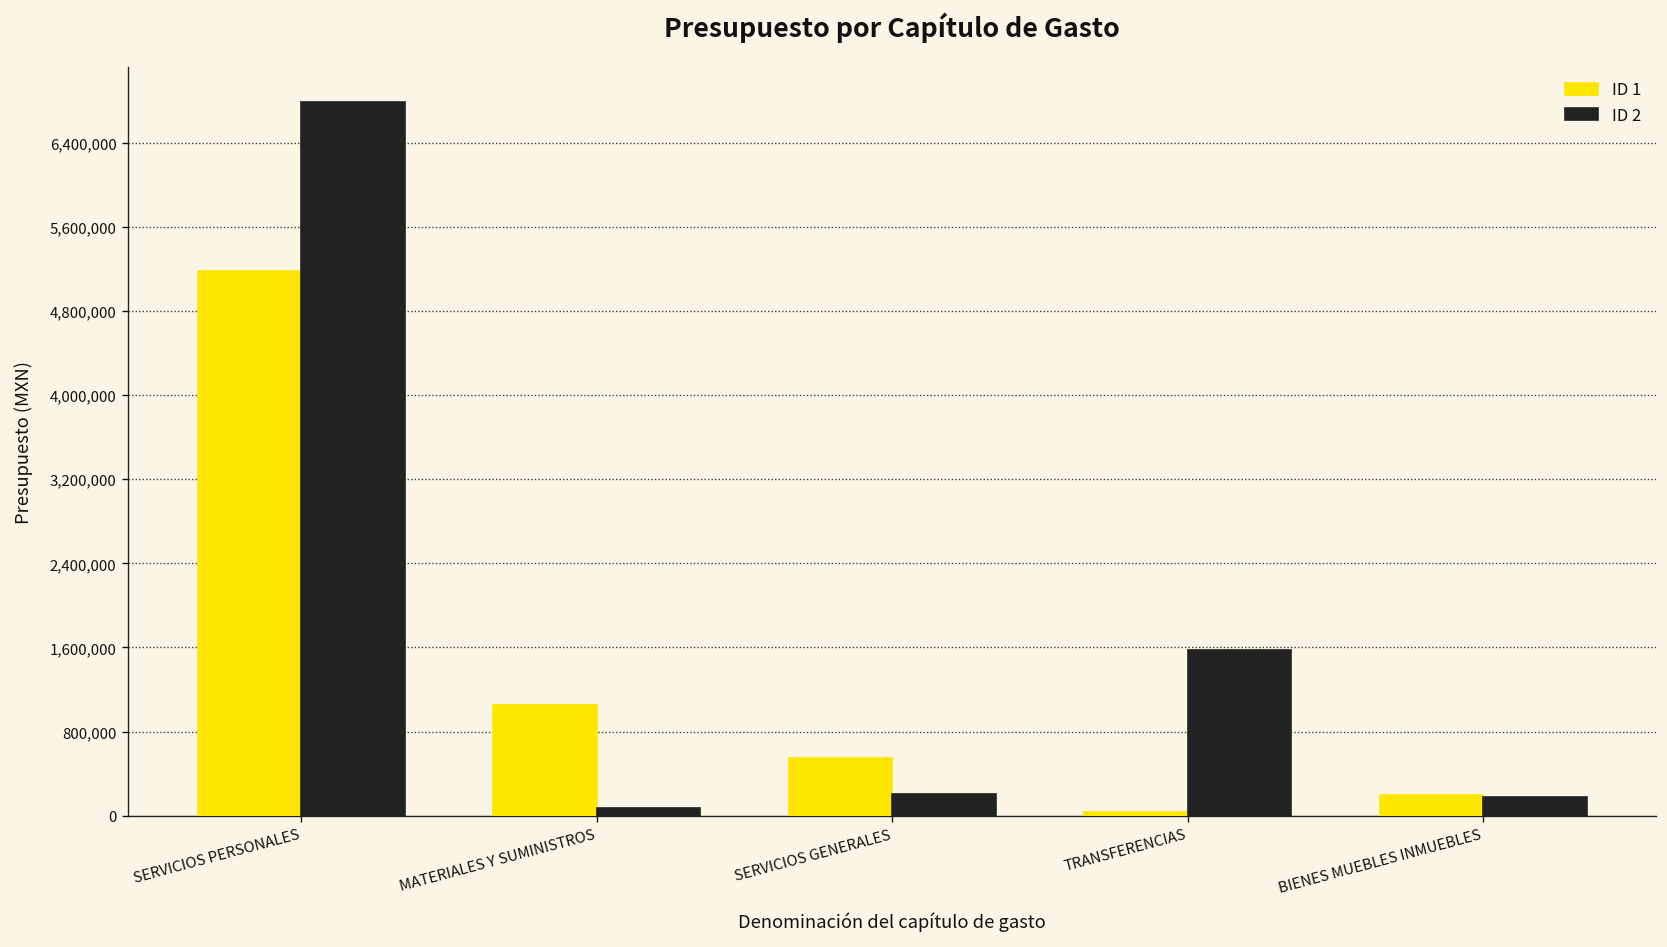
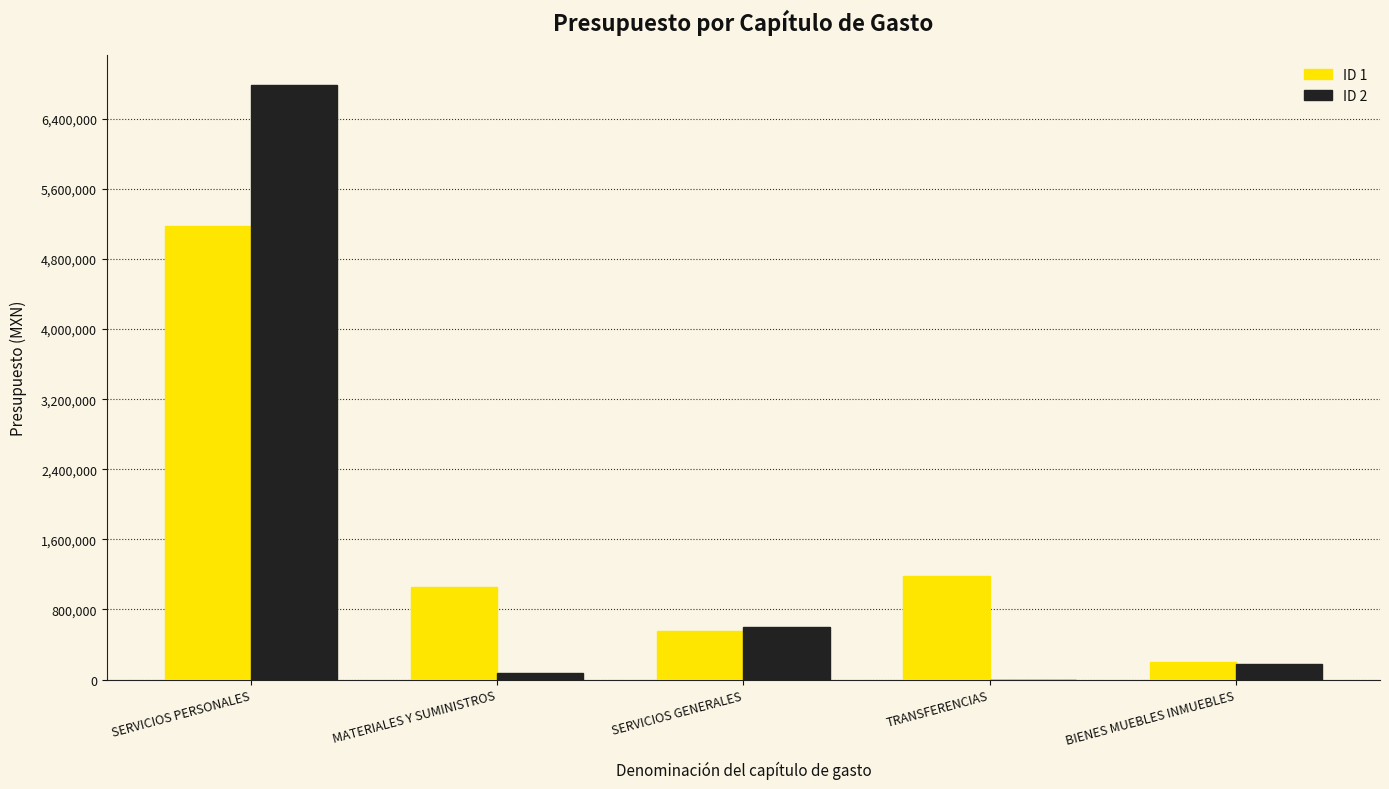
ID 2, SERVICIOS GENERALES: 200,000 -> 600,000
ID 1, TRANSFERENCIAS: 0 -> 1,200,000
ID 2, TRANSFERENCIAS: 1,600,000 -> 0
